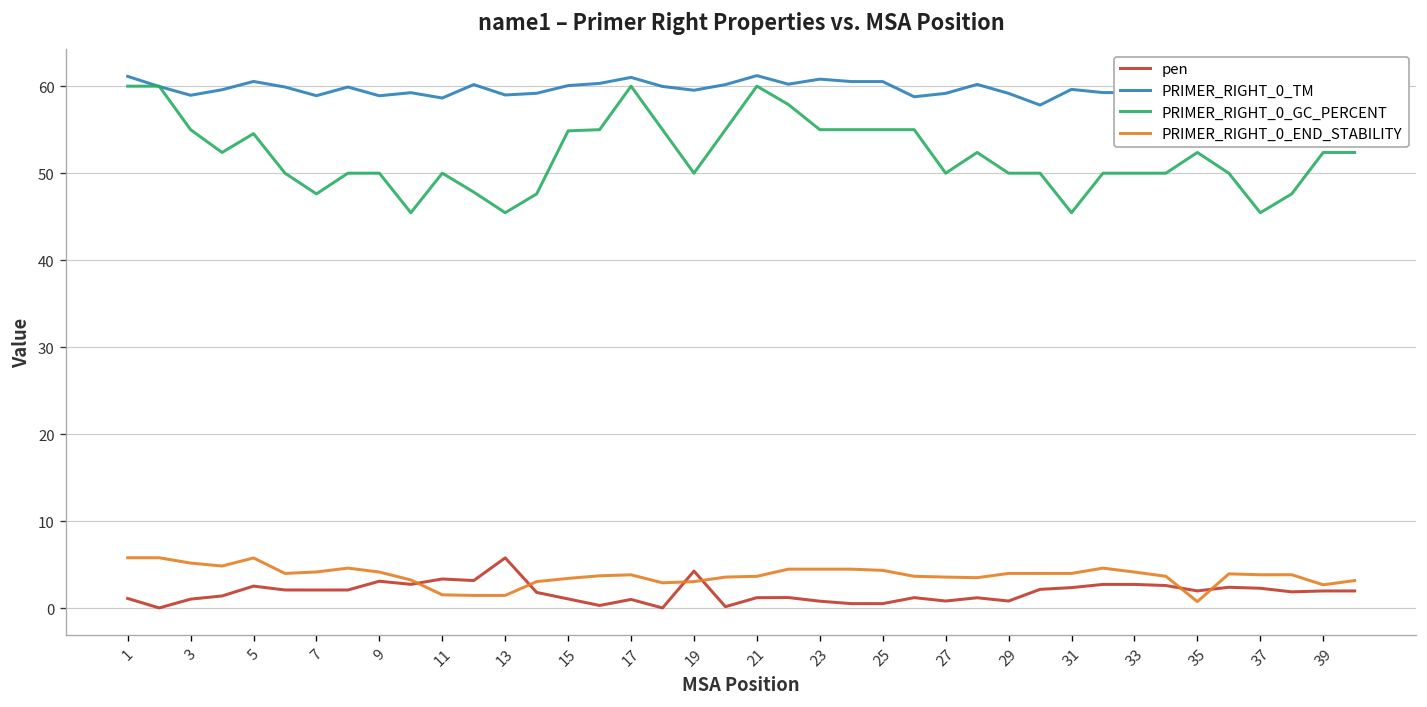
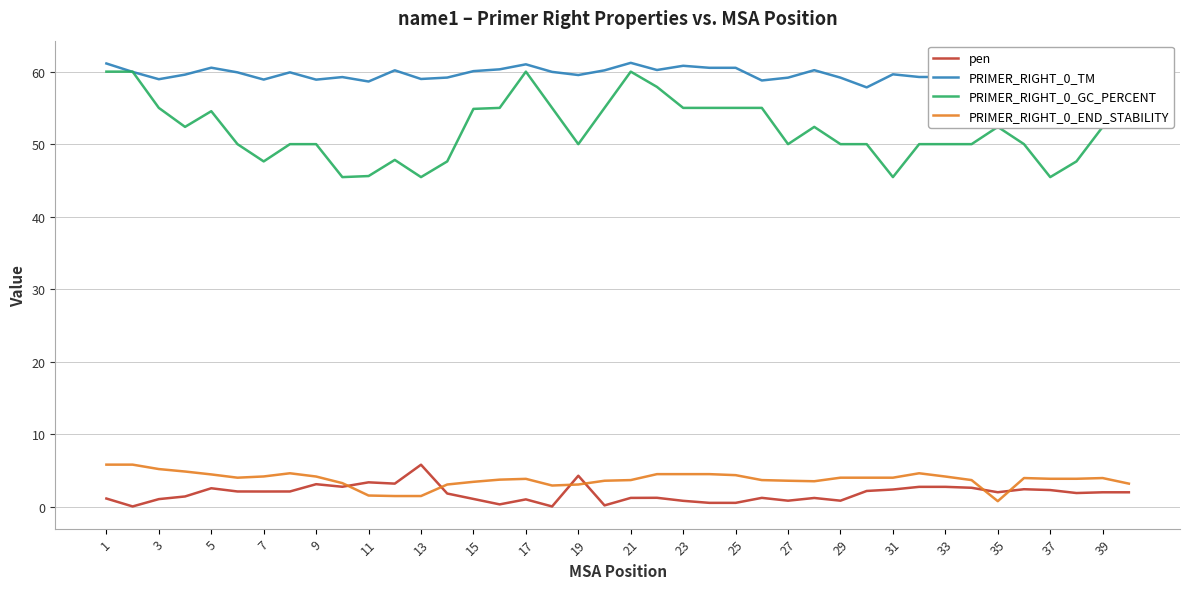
PRIMER_RIGHT_0_END_STABILITY, 5: 6 -> 4
PRIMER_RIGHT_0_GC_PERCENT, 11: 50 -> 46
PRIMER_RIGHT_0_END_STABILITY, 39: 3 -> 4
